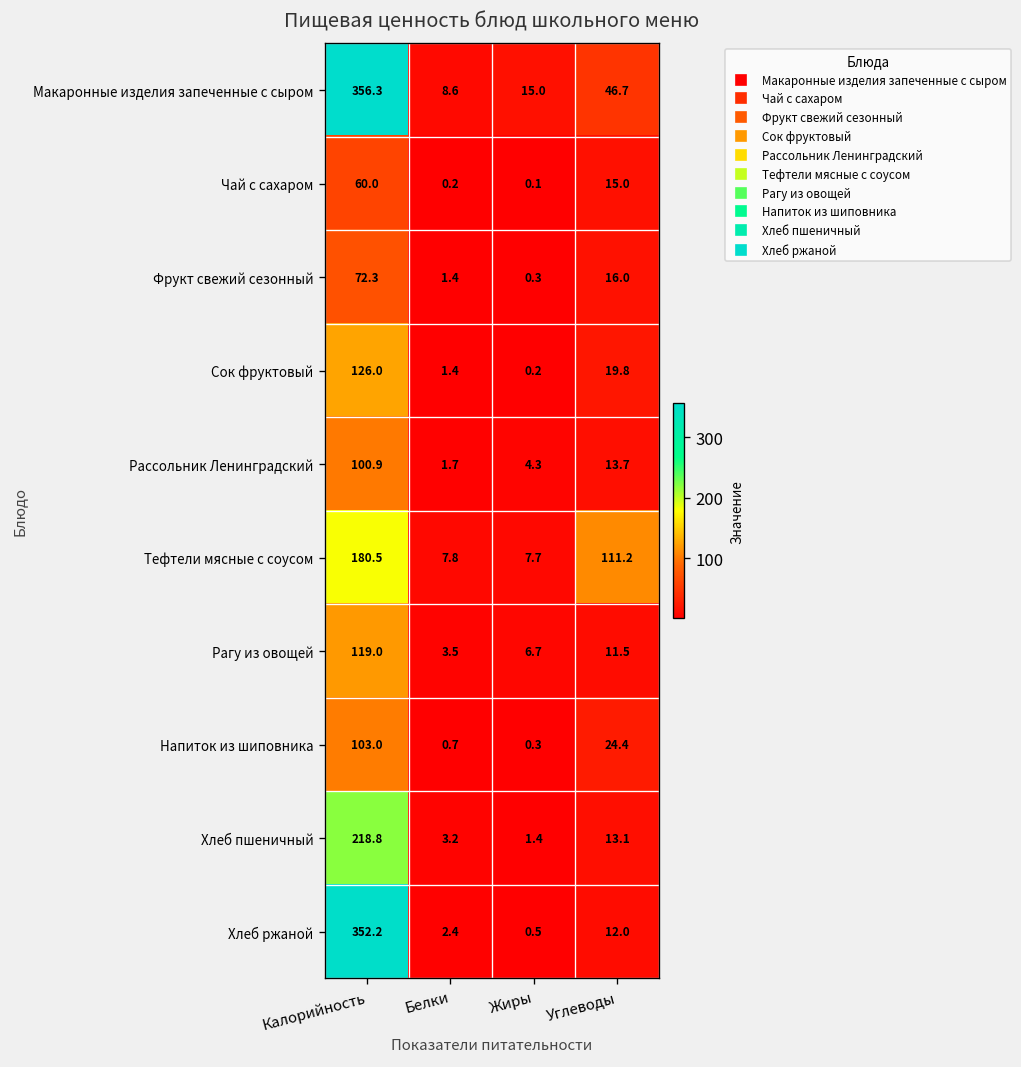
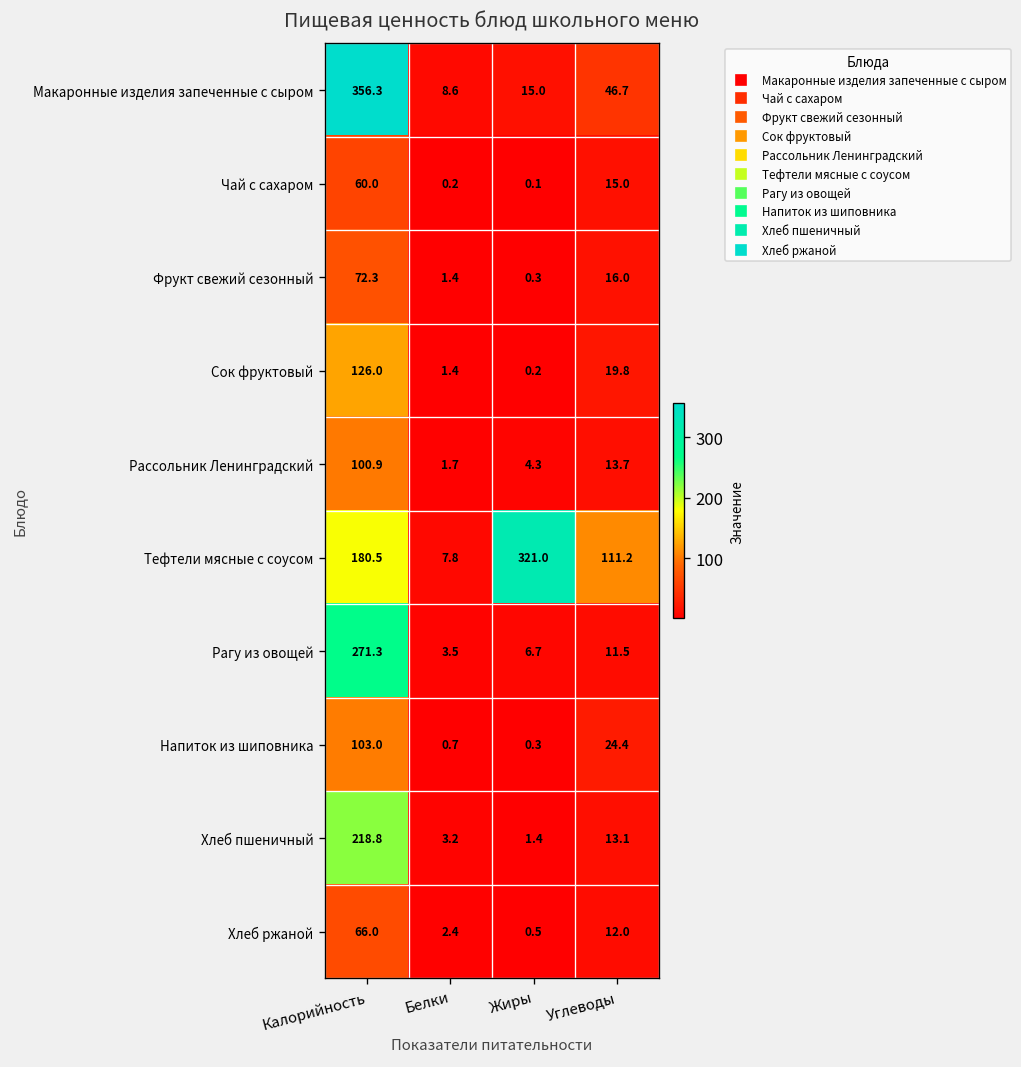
Тефтели мясные с соусом, Жиры: 7.7 -> 321.0
Рагу из овощей, Калорийность: 119.0 -> 271.3
Хлеб ржаной, Калорийность: 352.2 -> 66.0
